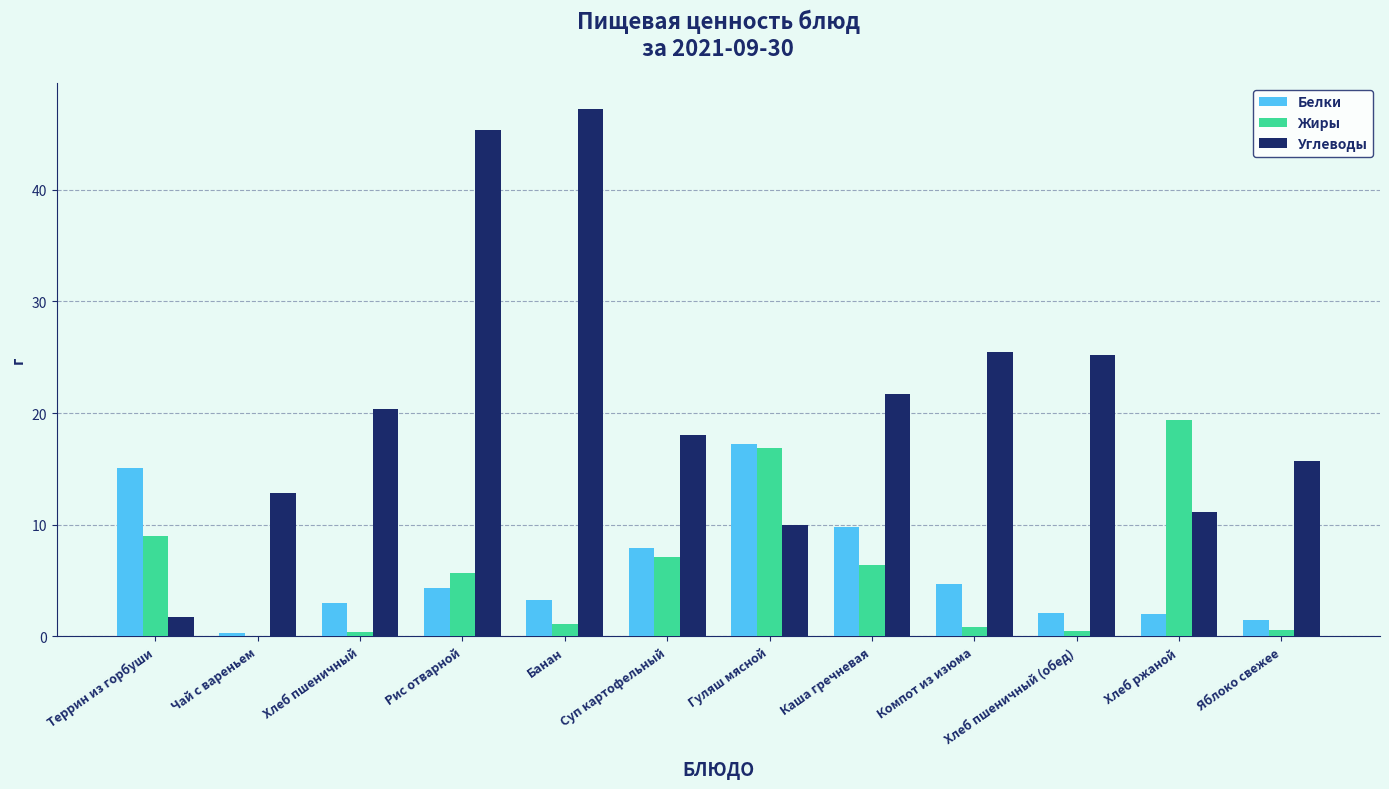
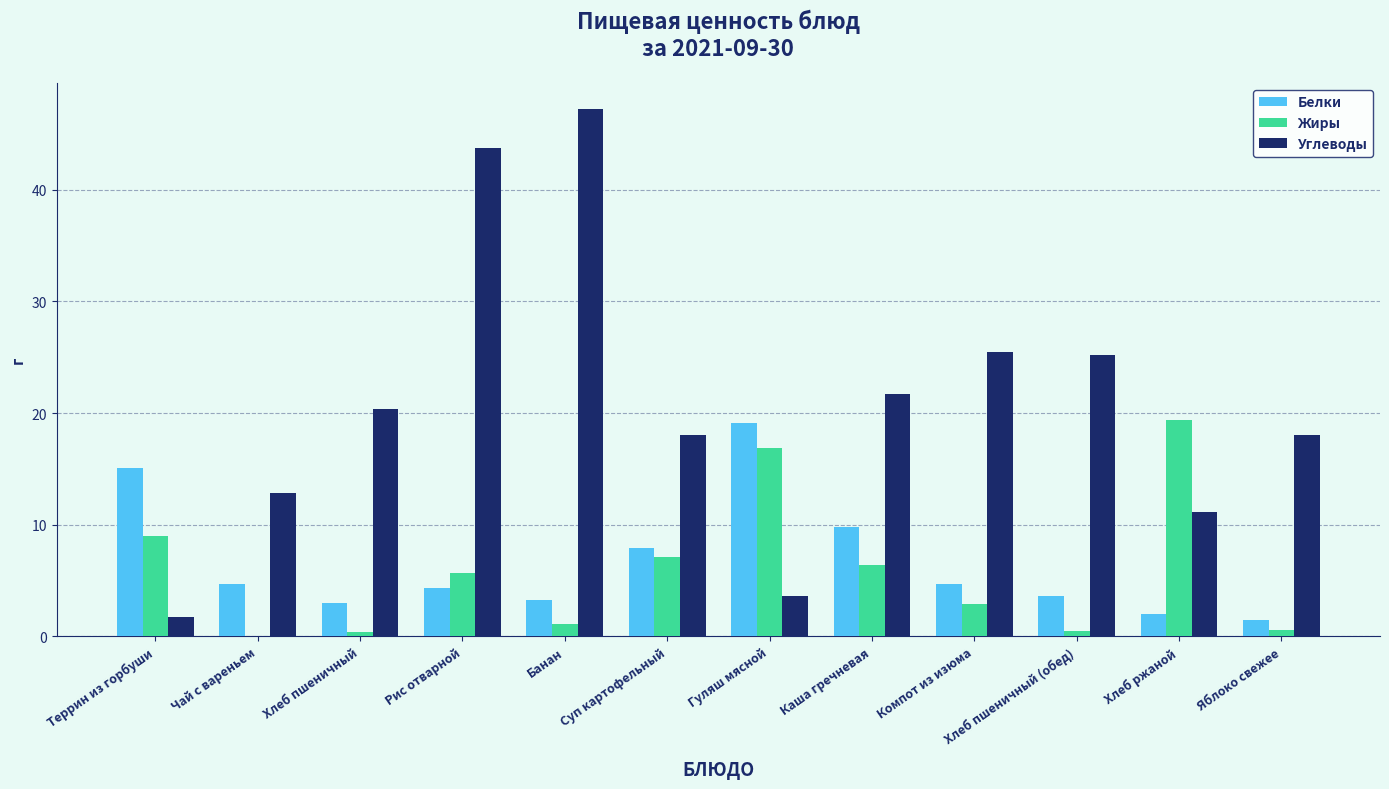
Белки, Чай с вареньем: 0.3 -> 4.7
Углеводы, Рис отварной: 45.3 -> 43.7
Белки, Гуляш мясной: 17.2 -> 19.1
Углеводы, Гуляш мясной: 10.0 -> 3.6
Жиры, Компот из изюма: 0.8 -> 2.9
Белки, Хлеб пшеничный (обед): 2.1 -> 3.6
Углеводы, Яблоко свежее: 15.7 -> 18.0
